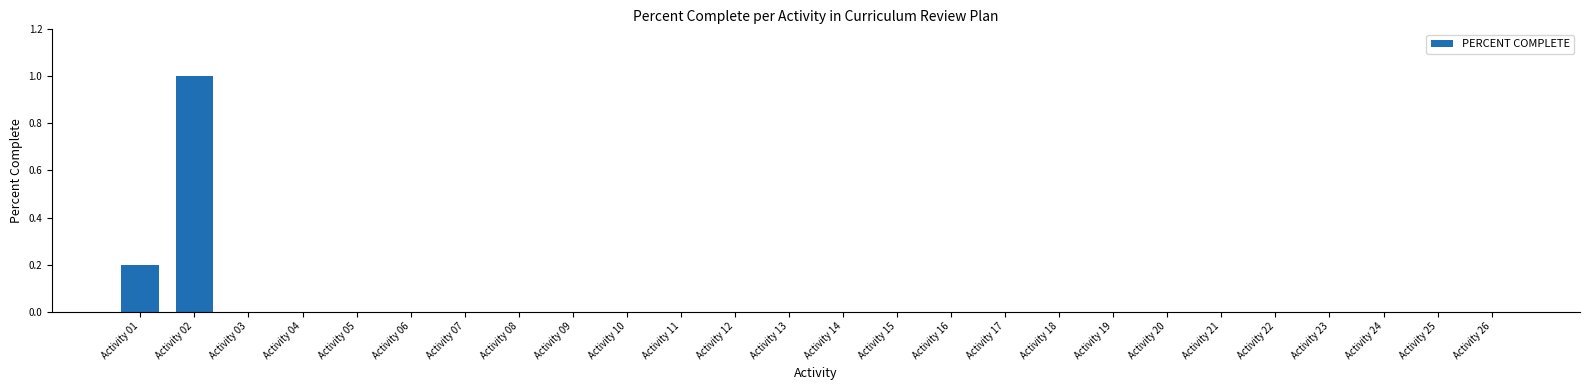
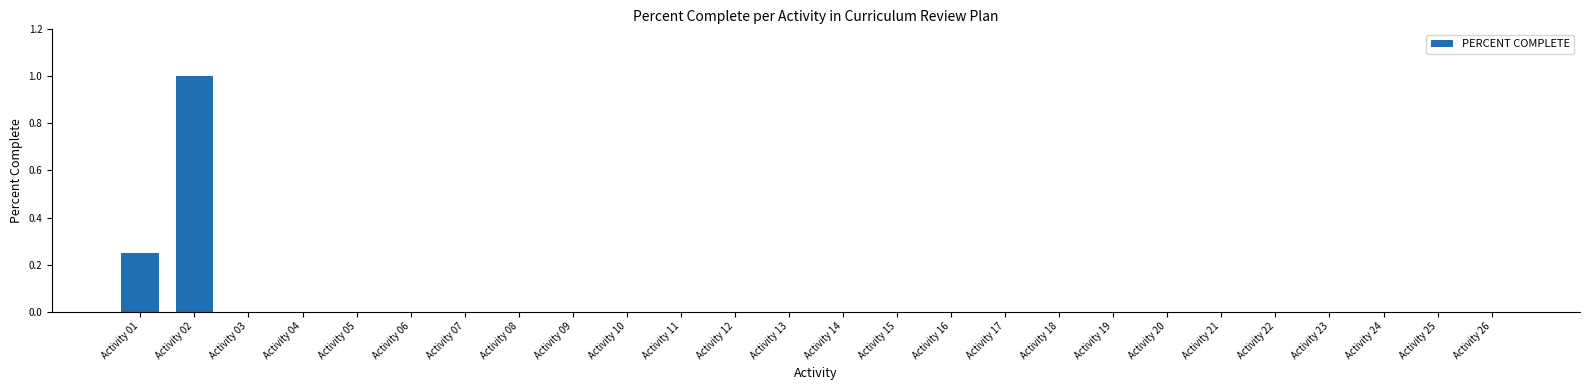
Activity 01: 0.20 -> 0.25
